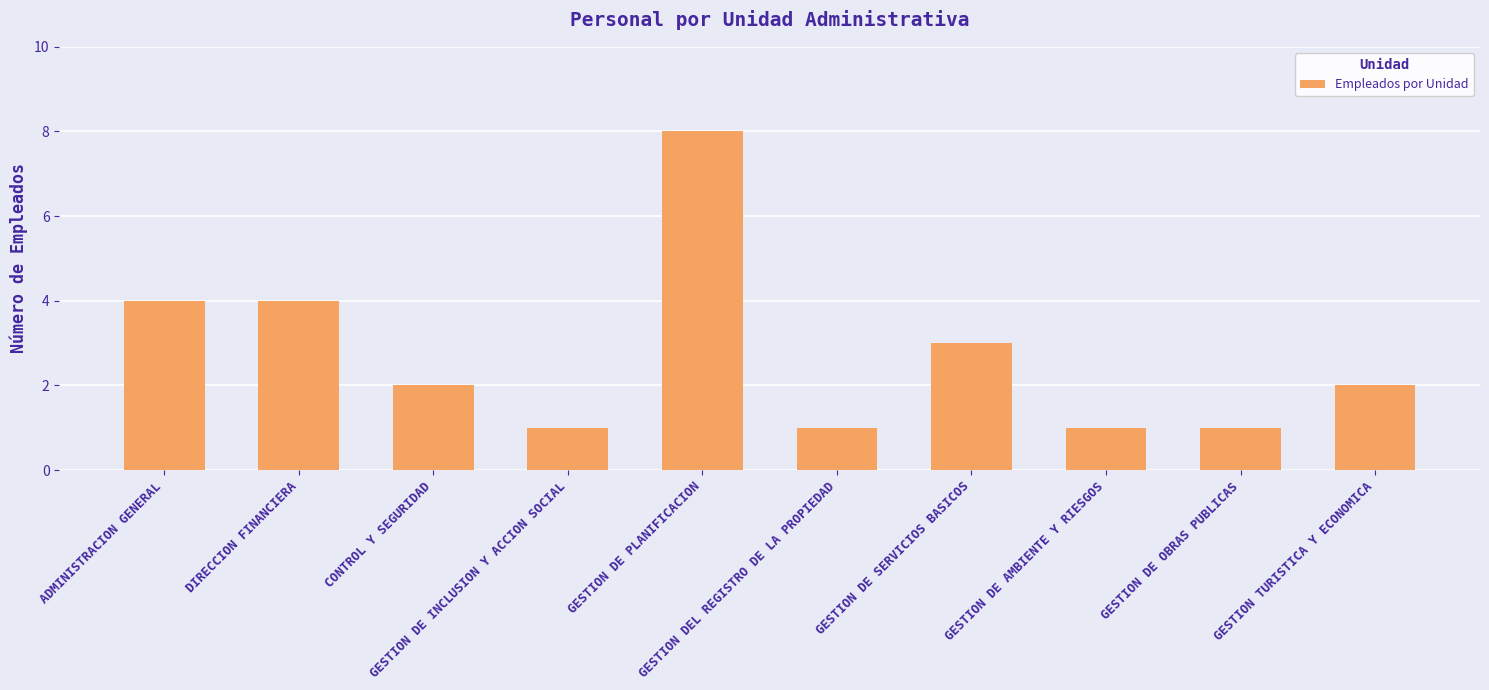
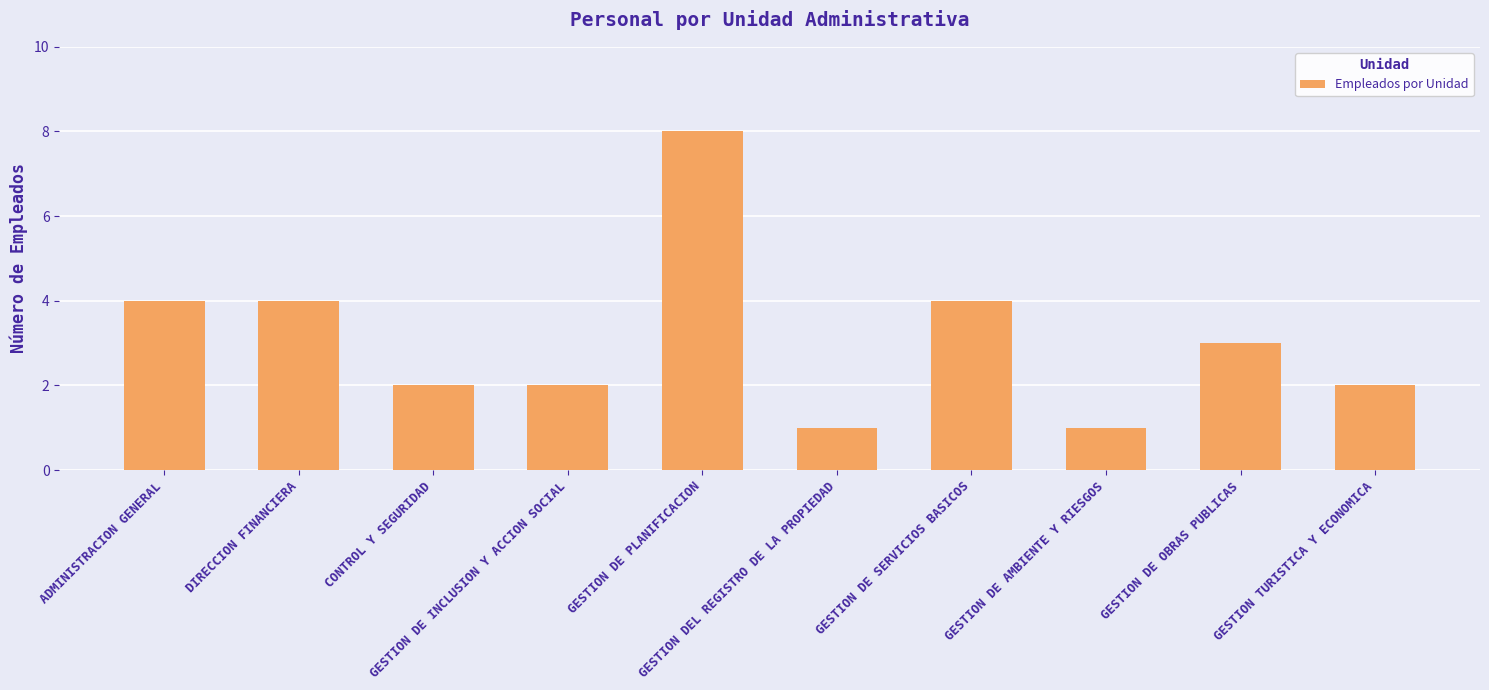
GESTION DE INCLUSION Y ACCION SOCIAL: 1 -> 2
GESTION DE SERVICIOS BASICOS: 3 -> 4
GESTION DE OBRAS PUBLICAS: 1 -> 3
